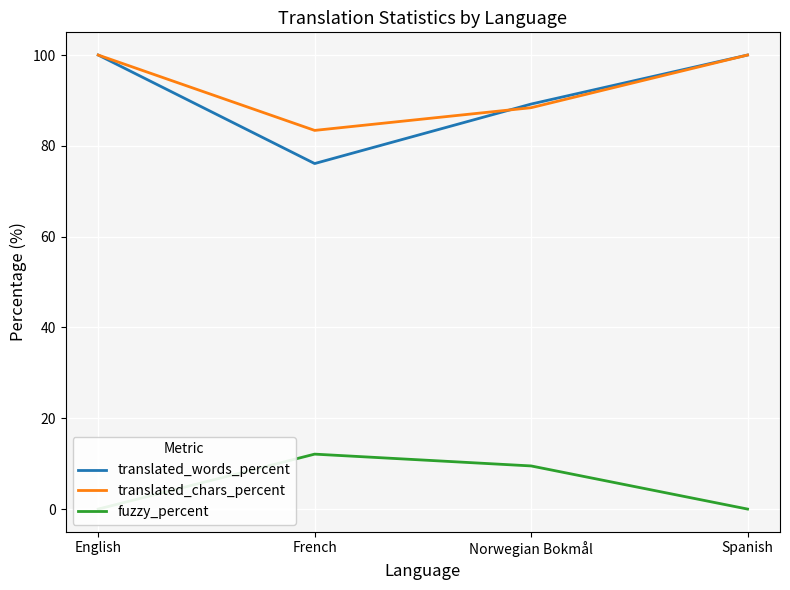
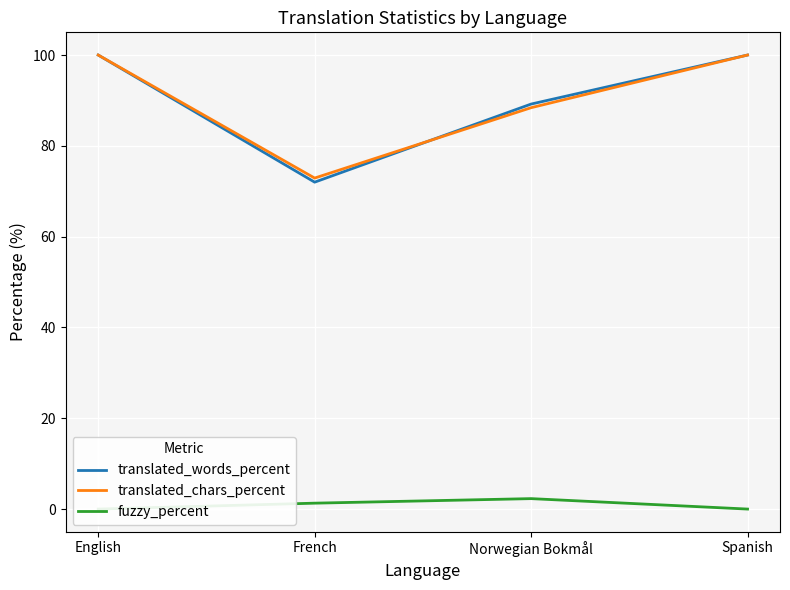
translated_words_percent, French: 76 -> 72
translated_chars_percent, French: 83 -> 73
fuzzy_percent, French: 12 -> 1
fuzzy_percent, Norwegian Bokmål: 10 -> 2
